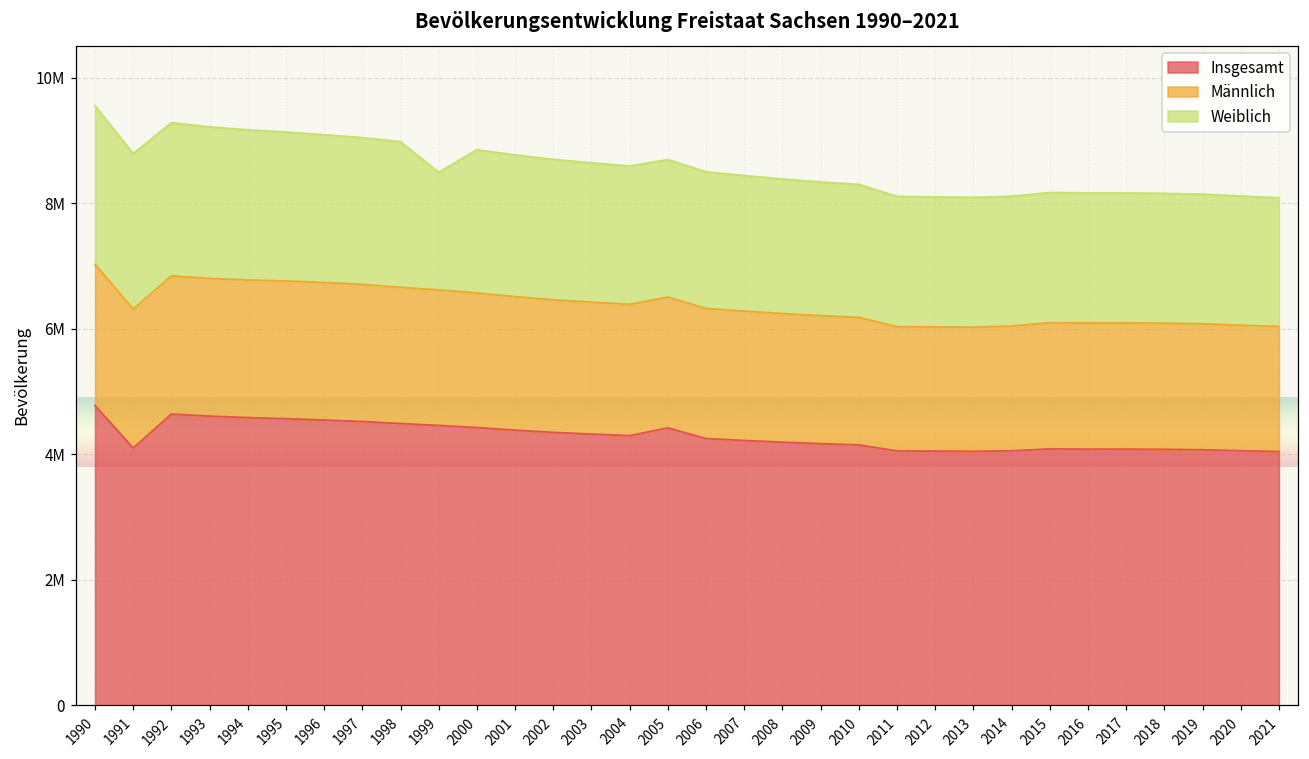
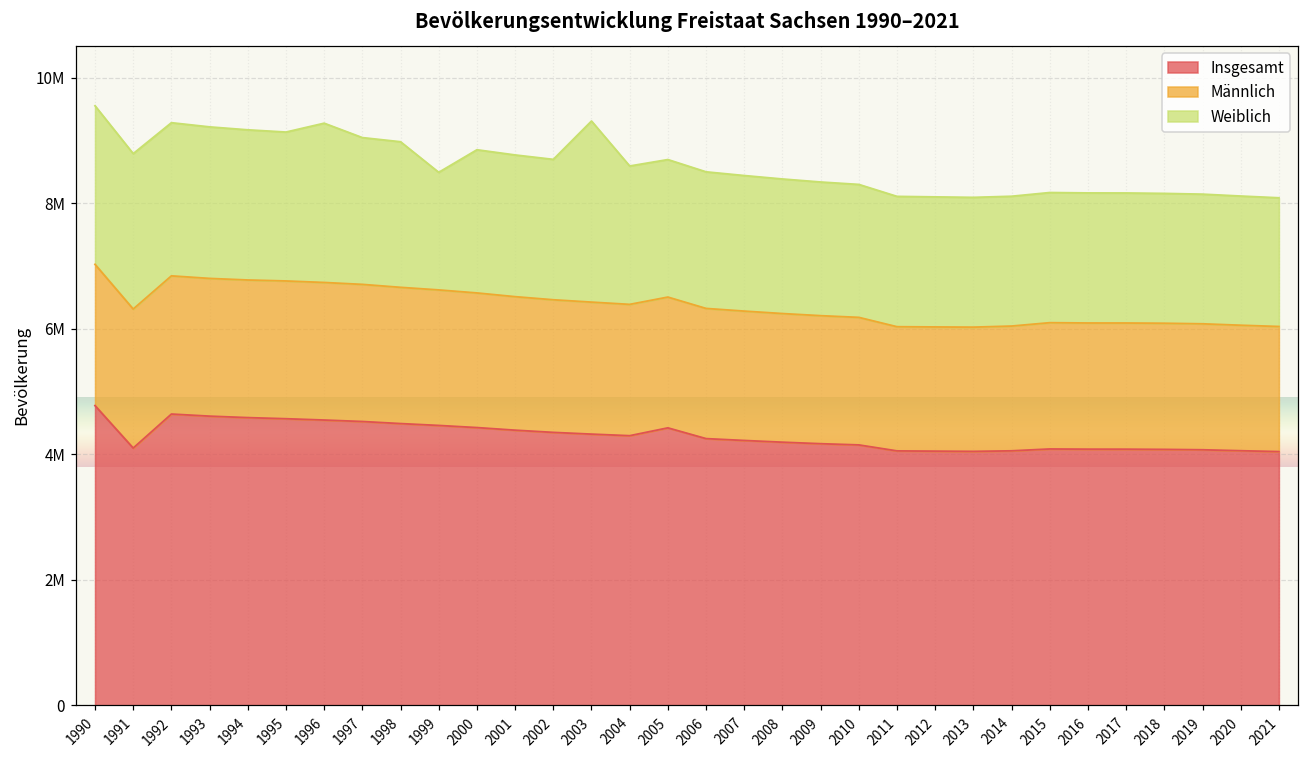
Weiblich, 1996: 2400000 -> 2500000
Weiblich, 2003: 2200000 -> 2900000
